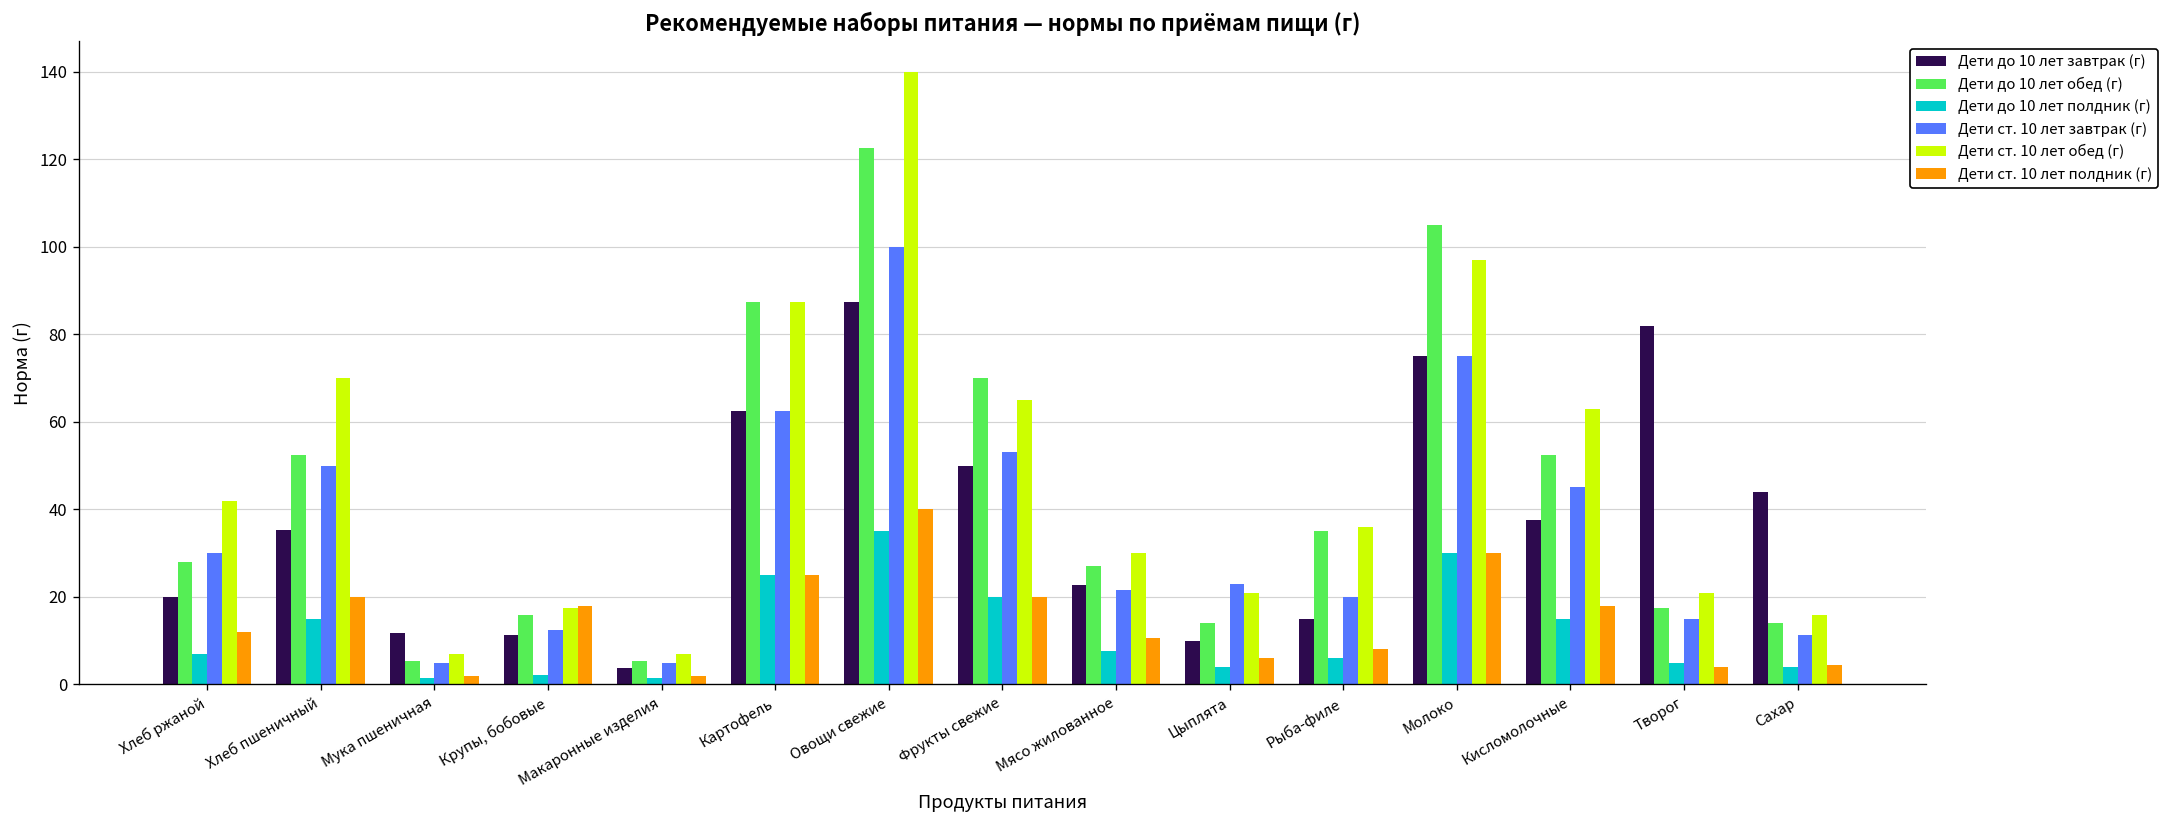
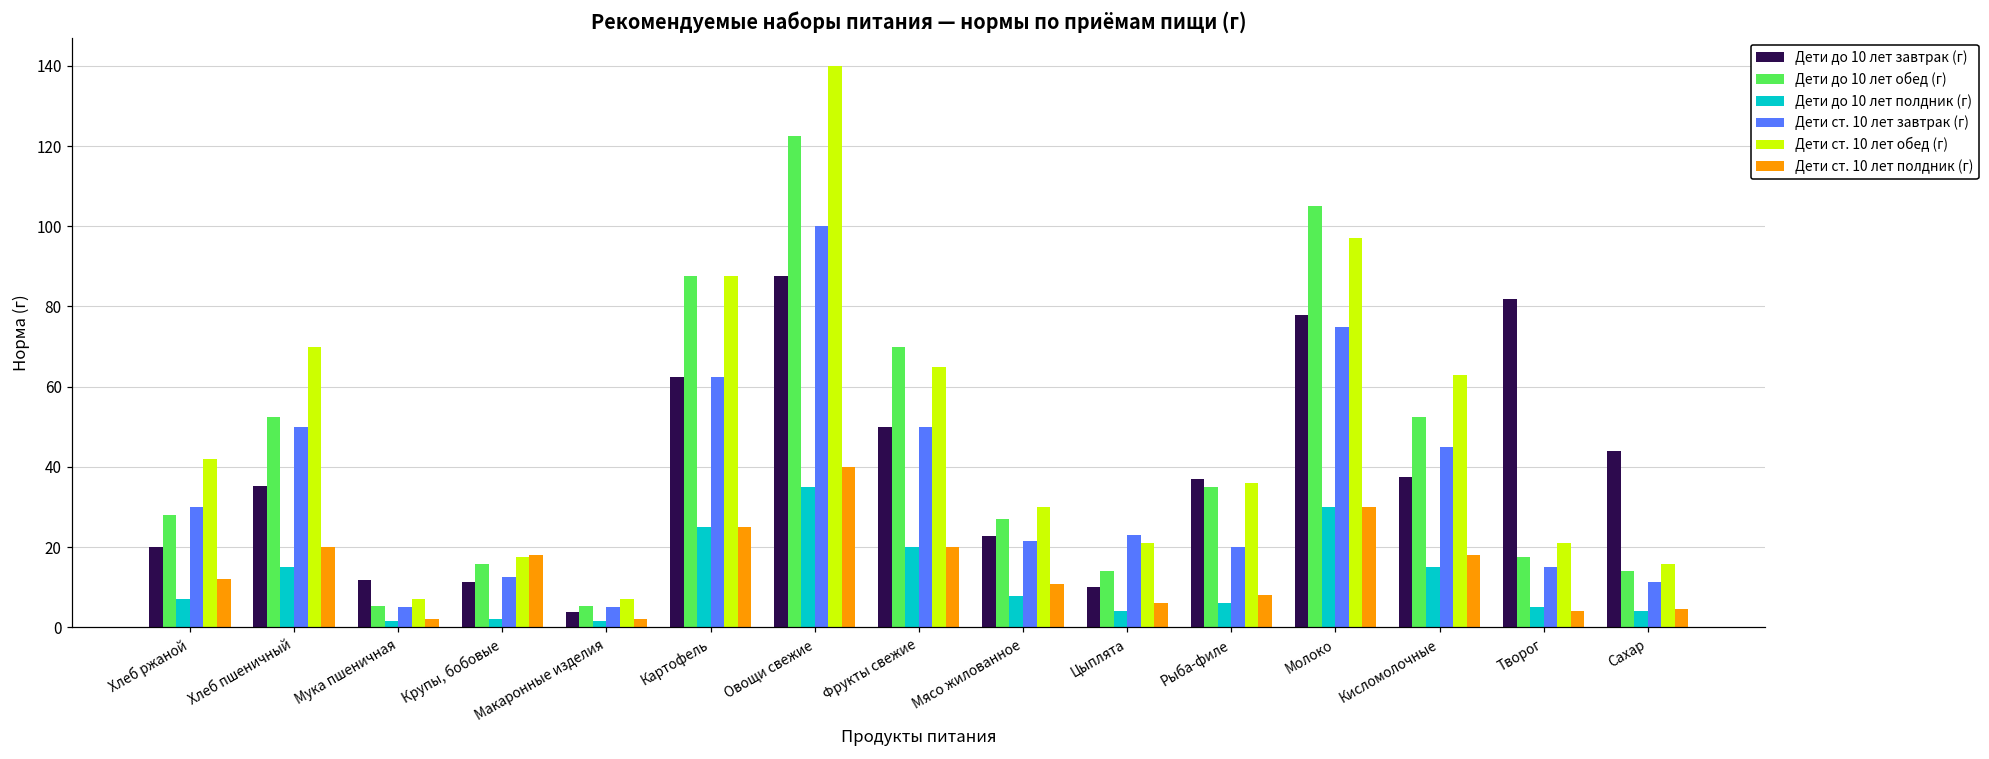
Дети ст. 10 лет завтрак (г), Фрукты свежие: 53 -> 50
Дети до 10 лет завтрак (г), Рыба-филе: 15 -> 37
Дети до 10 лет завтрак (г), Молоко: 75 -> 78
